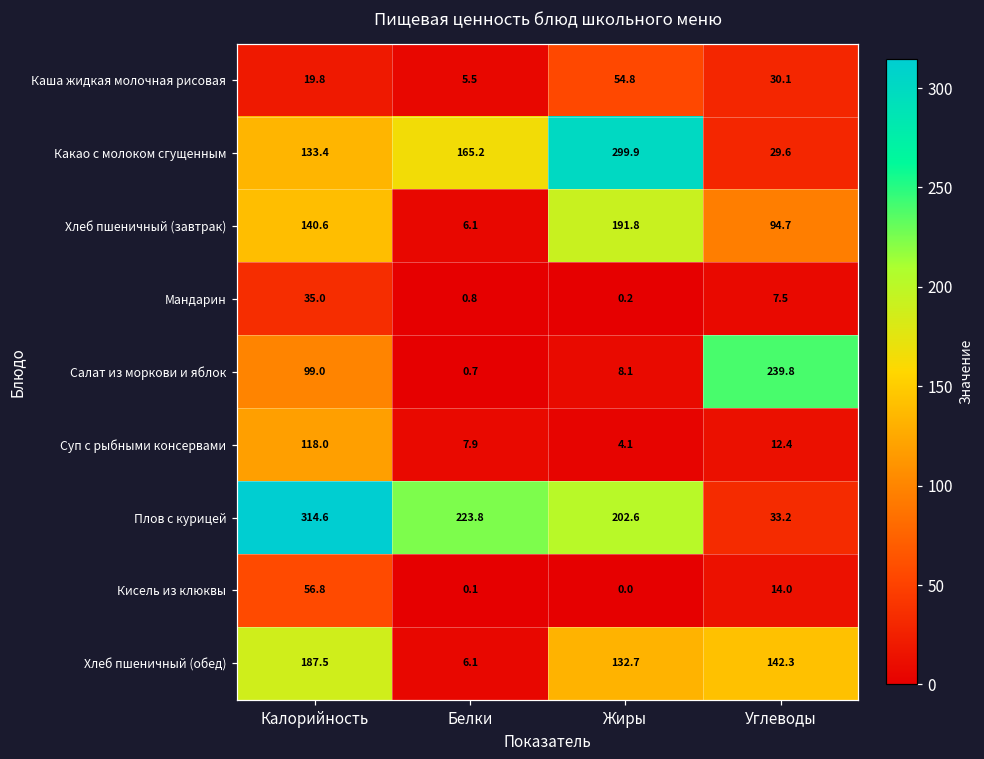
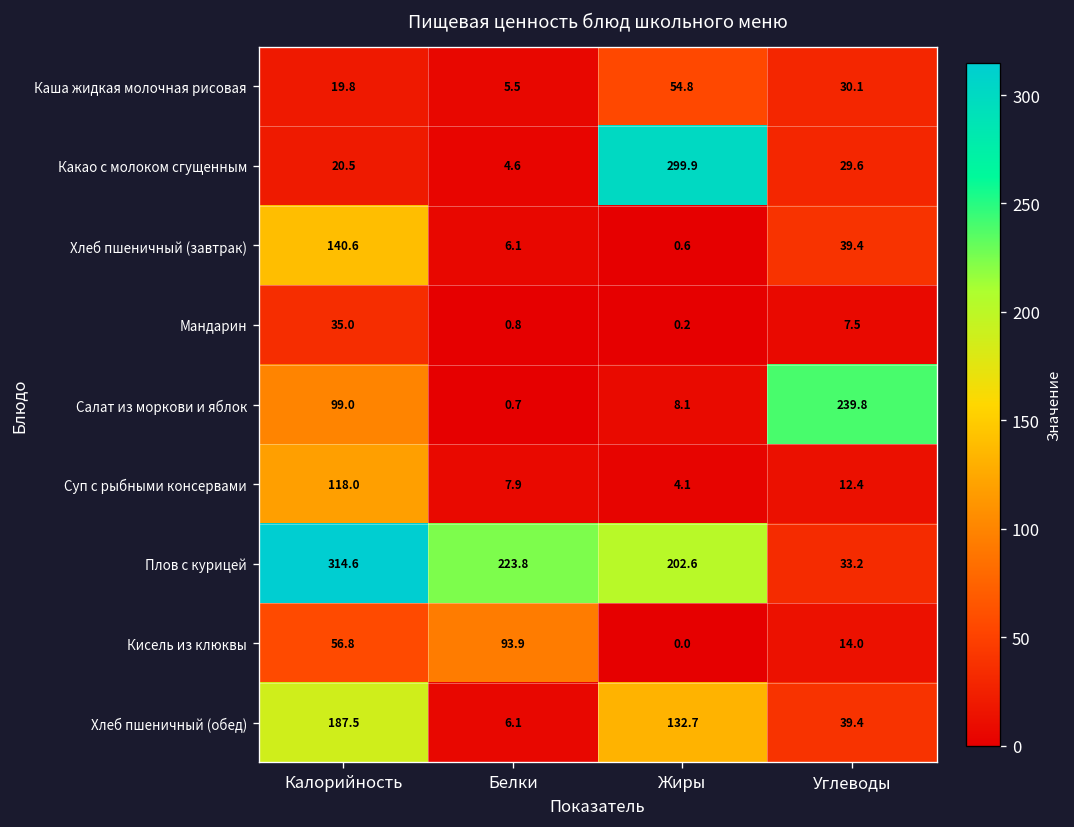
Какао с молоком сгущенным, Калорийность: 133.4 -> 20.5
Какао с молоком сгущенным, Белки: 165.2 -> 4.6
Хлеб пшеничный (завтрак), Жиры: 191.8 -> 0.6
Хлеб пшеничный (завтрак), Углеводы: 94.7 -> 39.4
Кисель из клюквы, Белки: 0.1 -> 93.9
Хлеб пшеничный (обед), Углеводы: 142.3 -> 39.4
